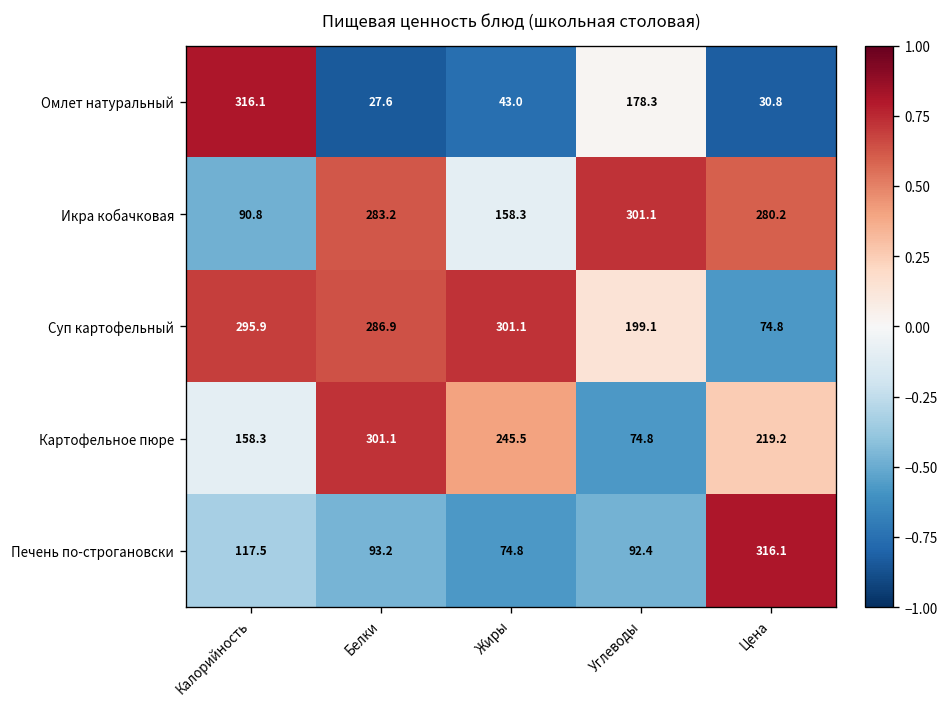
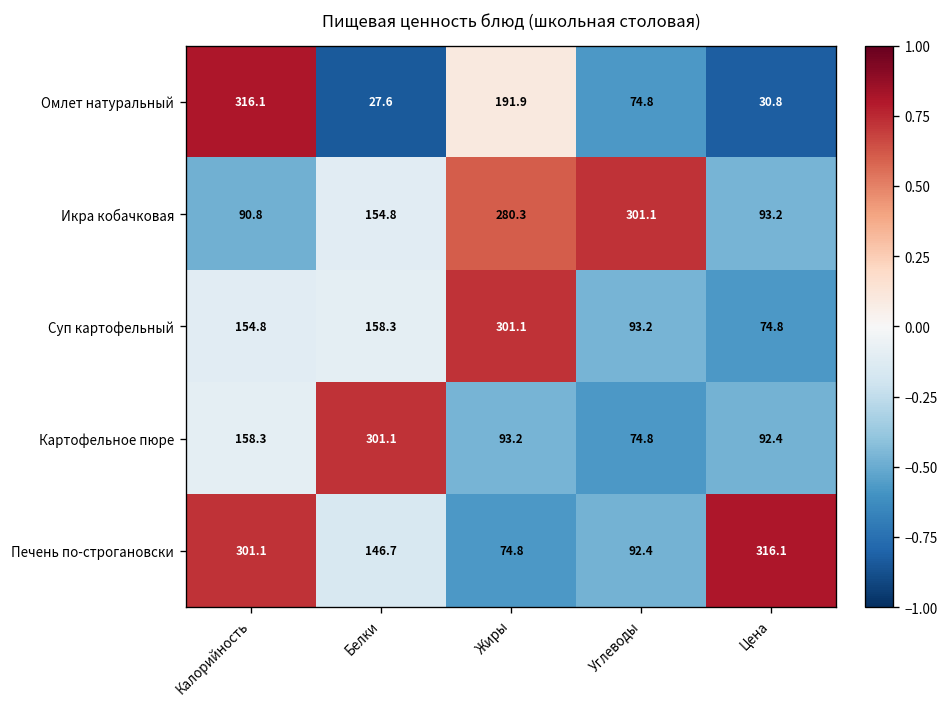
Омлет натуральный, Жиры: 43.0 -> 191.9
Омлет натуральный, Углеводы: 178.3 -> 74.8
Икра кобачковая, Белки: 283.2 -> 154.8
Икра кобачковая, Жиры: 158.3 -> 280.3
Икра кобачковая, Цена: 280.2 -> 93.2
Суп картофельный, Калорийность: 295.9 -> 154.8
Суп картофельный, Белки: 286.9 -> 158.3
Суп картофельный, Углеводы: 199.1 -> 93.2
Картофельное пюре, Жиры: 245.5 -> 93.2
Картофельное пюре, Цена: 219.2 -> 92.4
Печень по-строгановски, Калорийность: 117.5 -> 301.1
Печень по-строгановски, Белки: 93.2 -> 146.7
